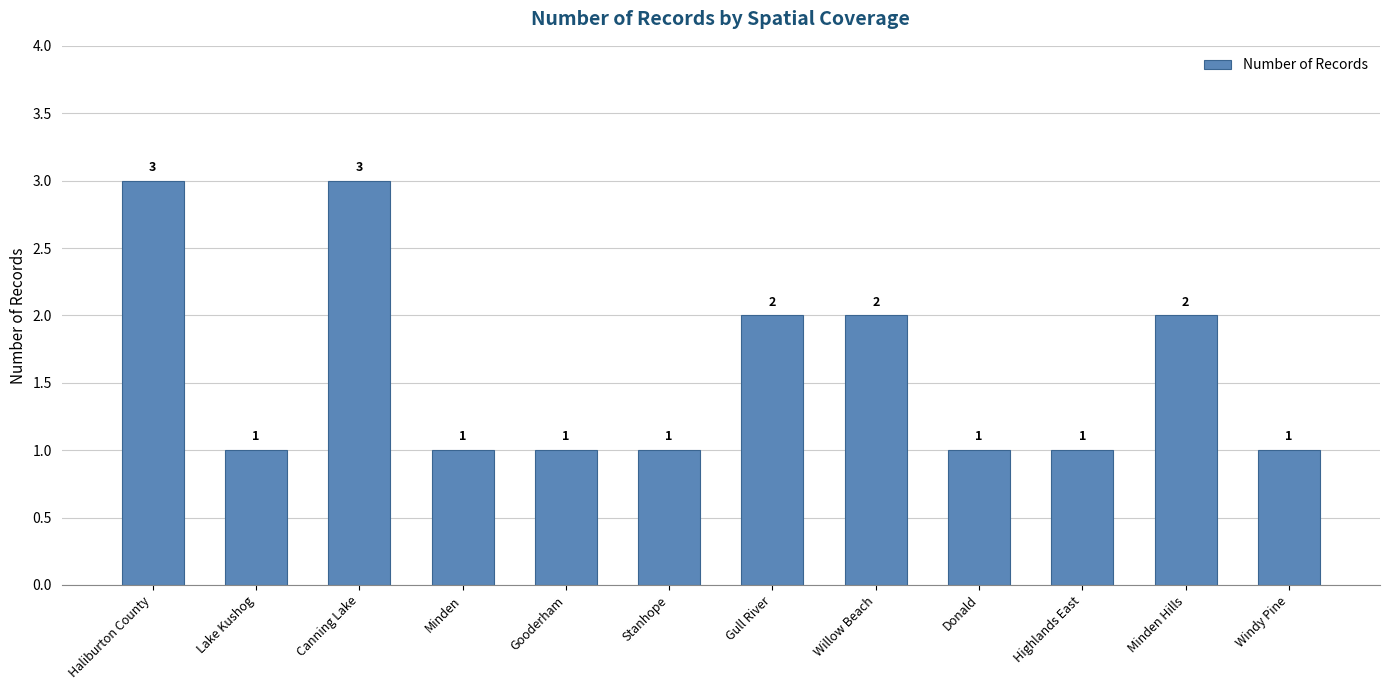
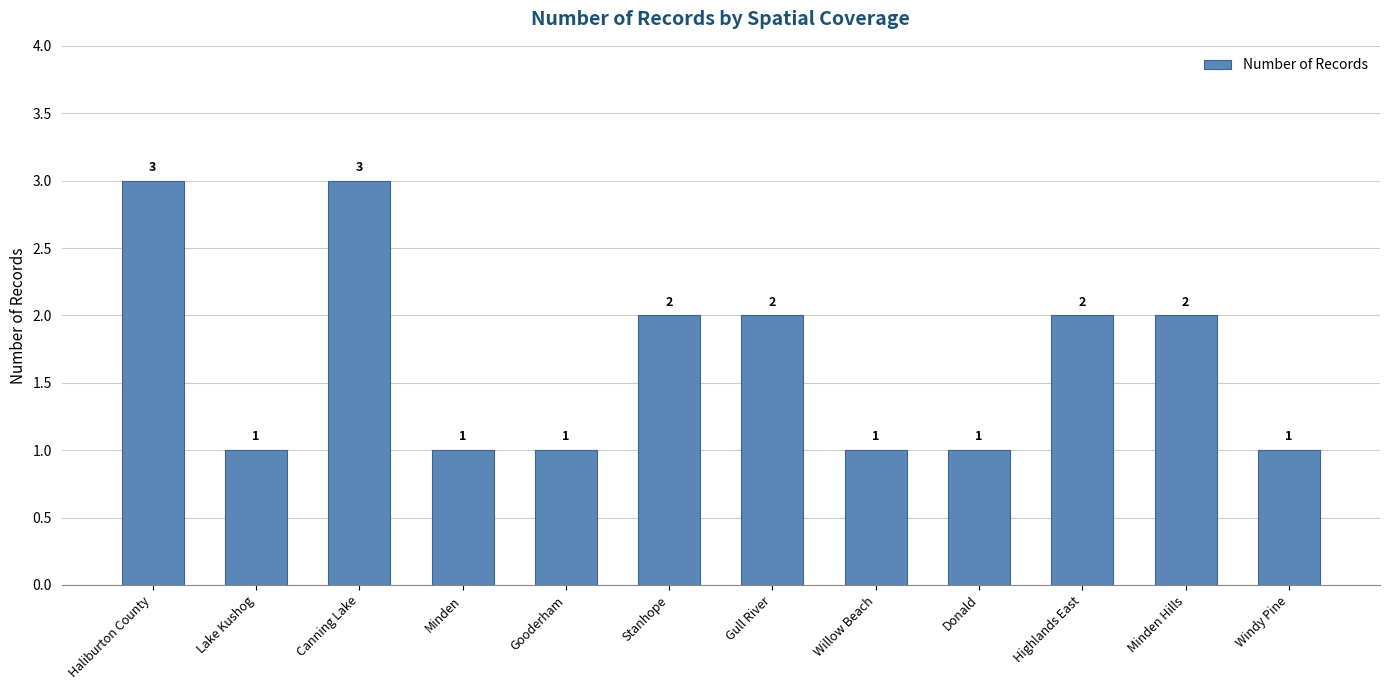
Stanhope: 1 -> 2
Willow Beach: 2 -> 1
Highlands East: 1 -> 2
